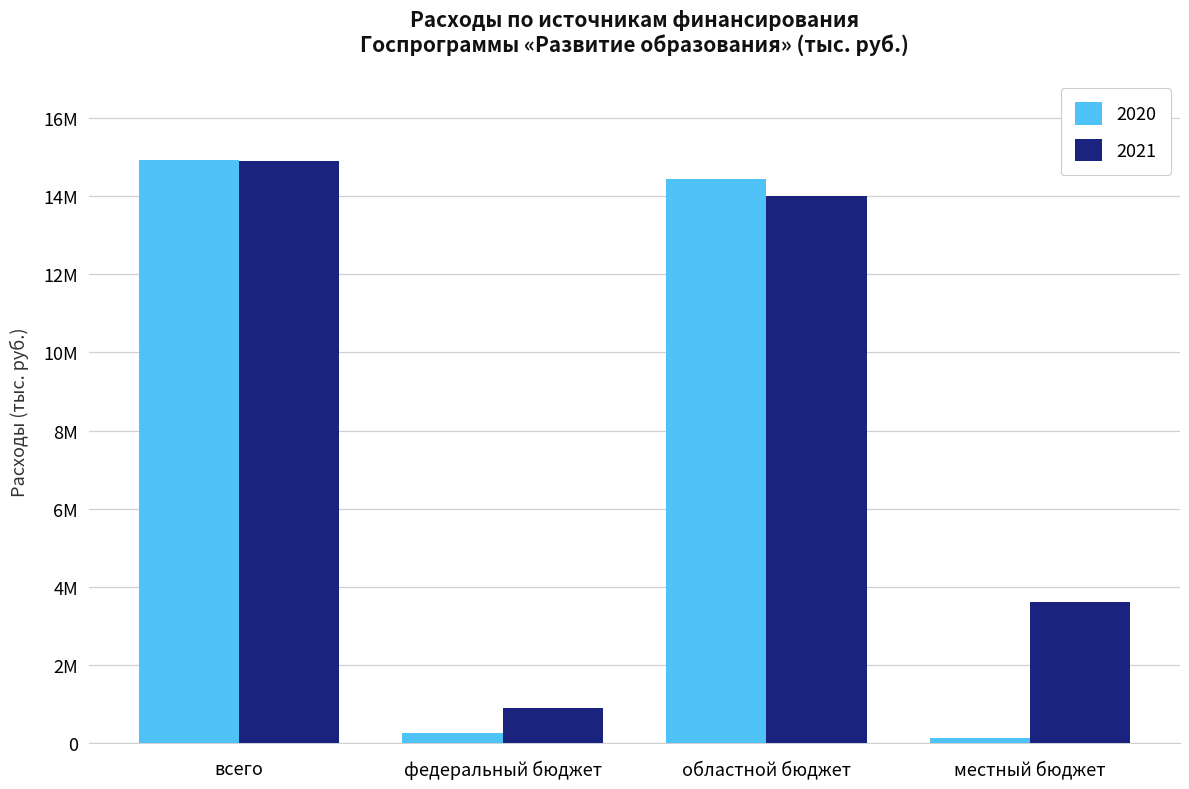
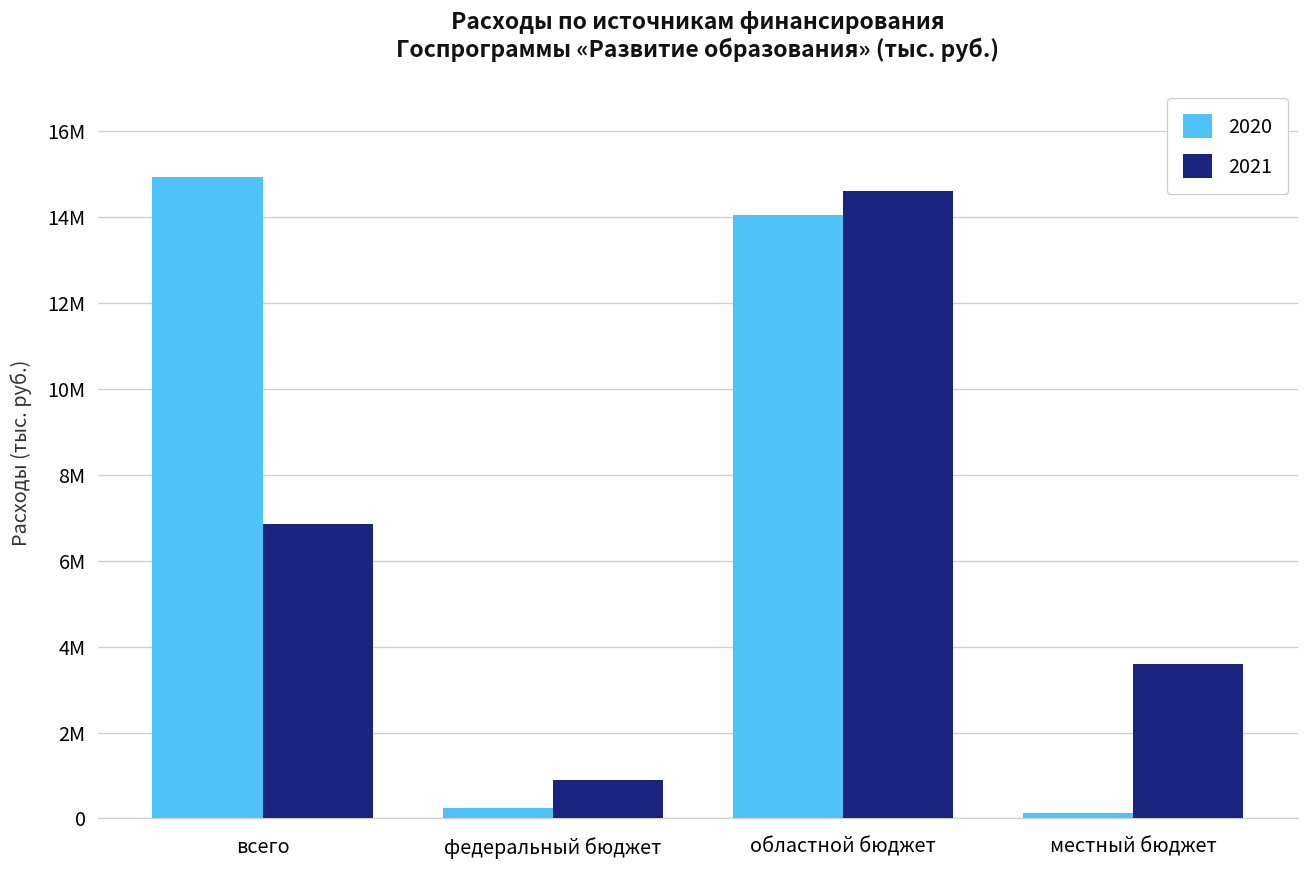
2021, всего: 14900000 -> 6900000
2020, областной бюджет: 14400000 -> 14000000
2021, областной бюджет: 14000000 -> 14600000
